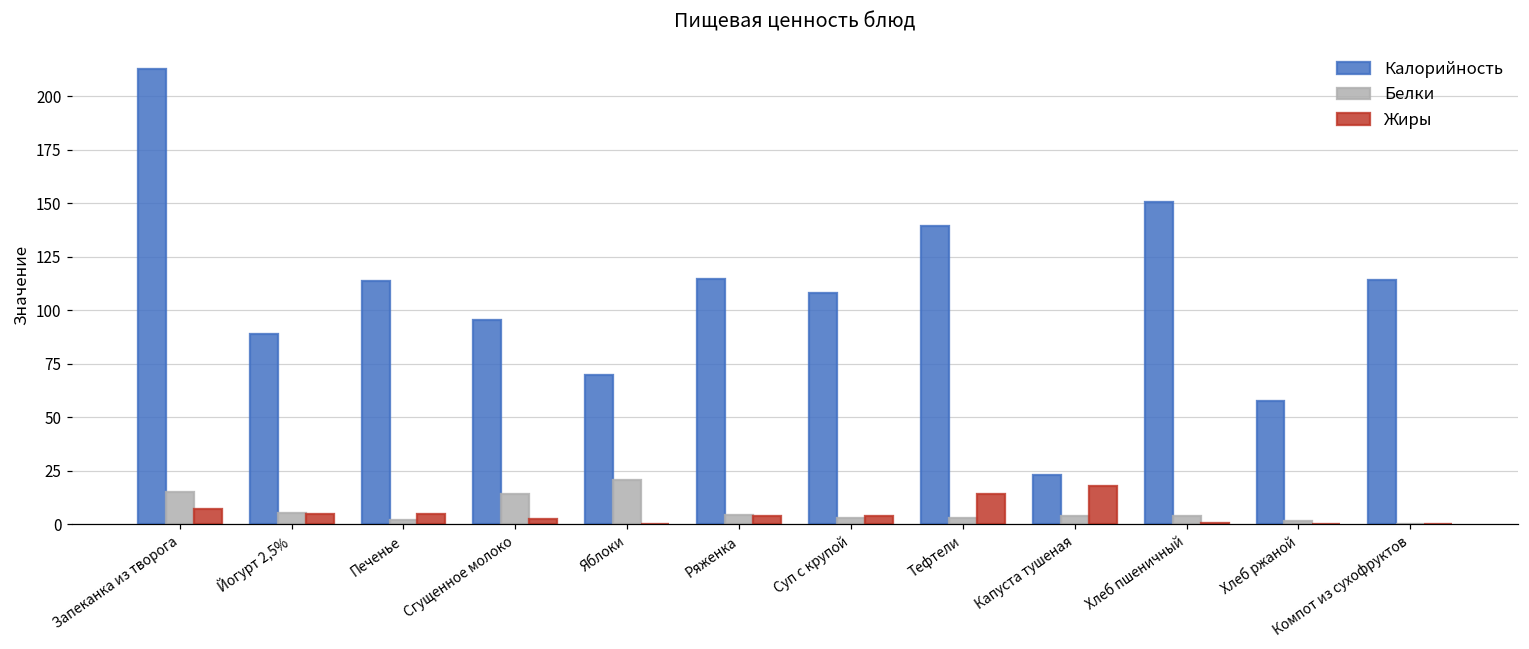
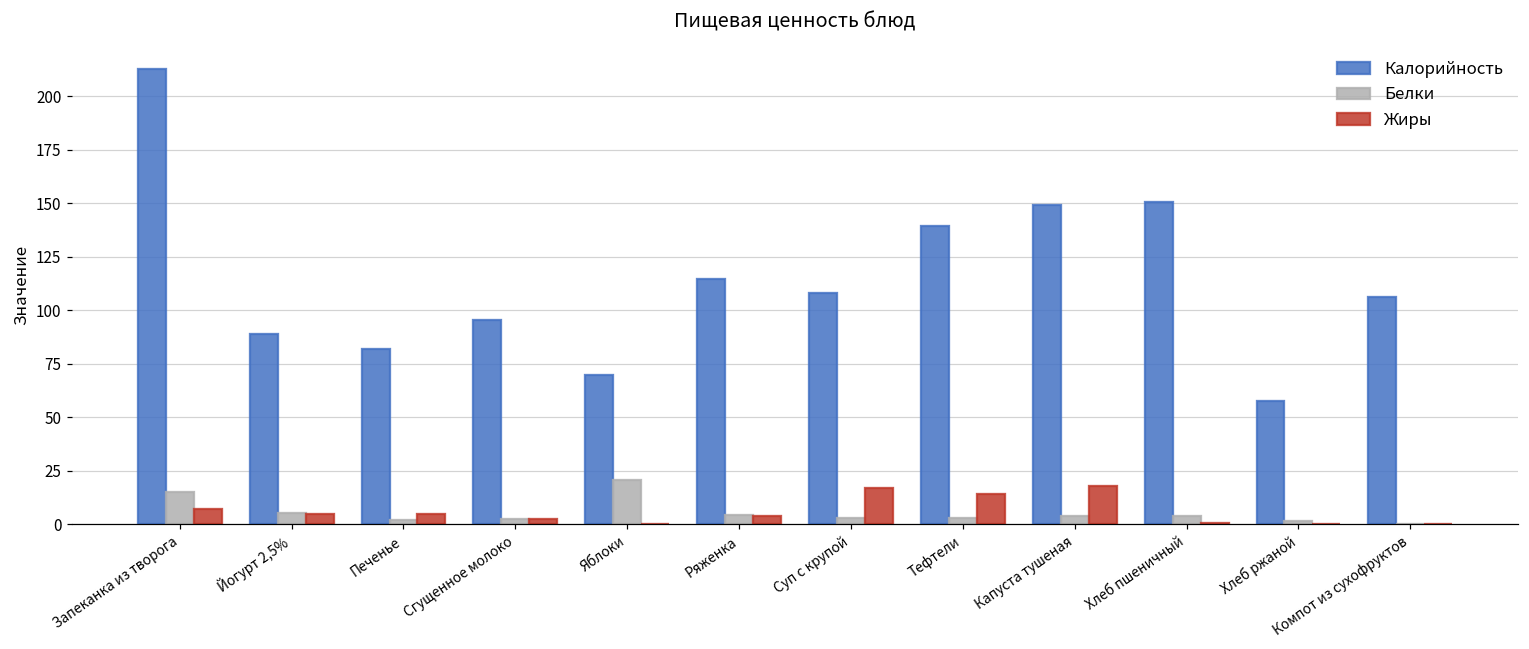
Калорийность, Печенье: 114 -> 82
Белки, Сгущенное молоко: 14 -> 2
Жиры, Суп с крупой: 4 -> 17
Калорийность, Капуста тушеная: 23 -> 149
Калорийность, Компот из сухофруктов: 114 -> 106
